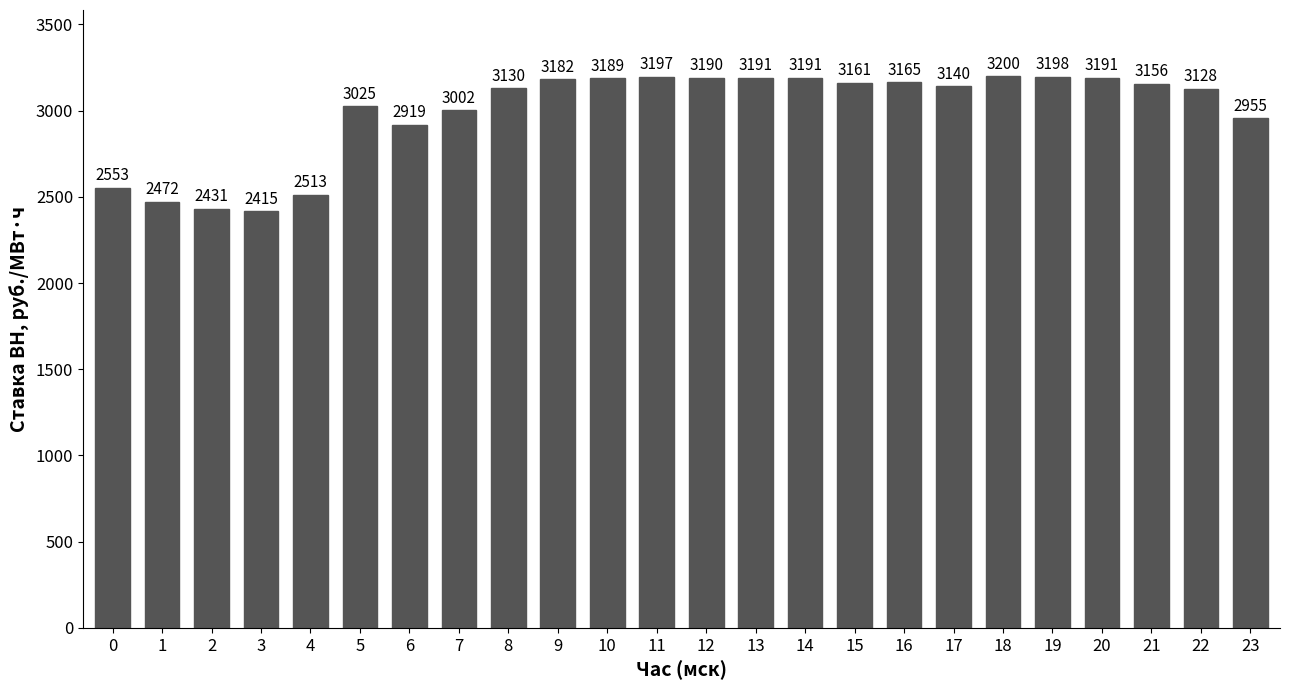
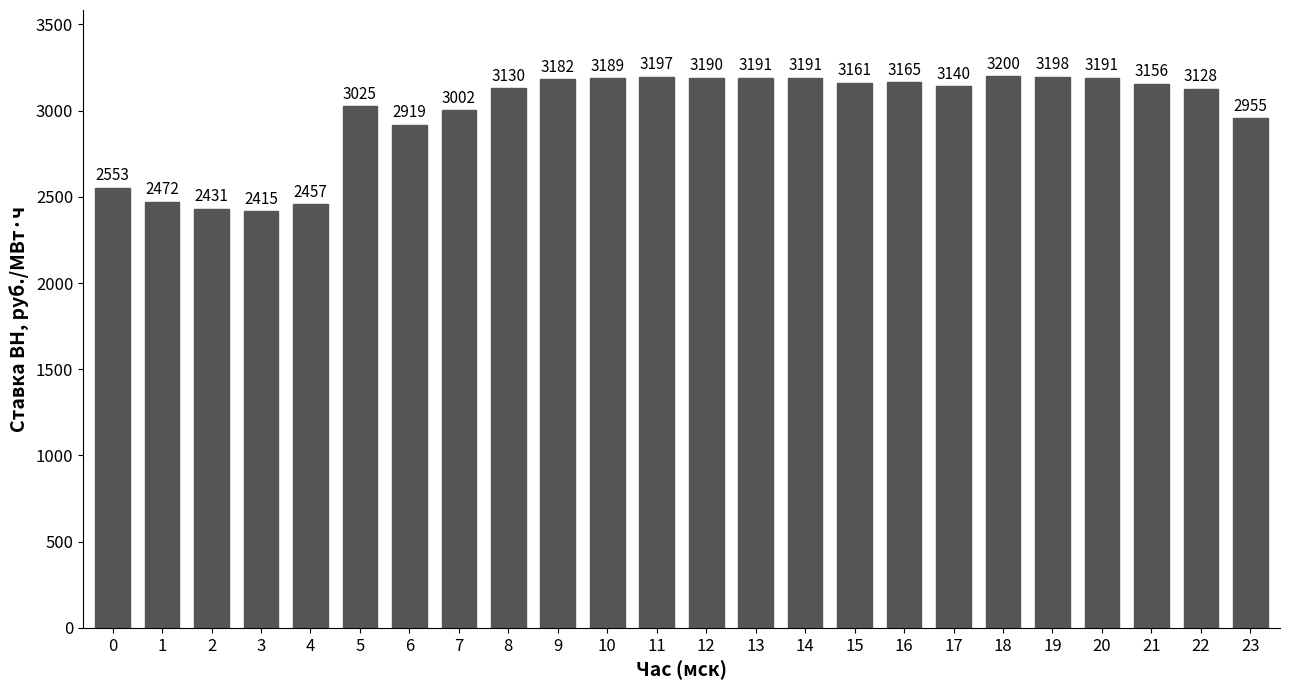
4: 2513 -> 2457
